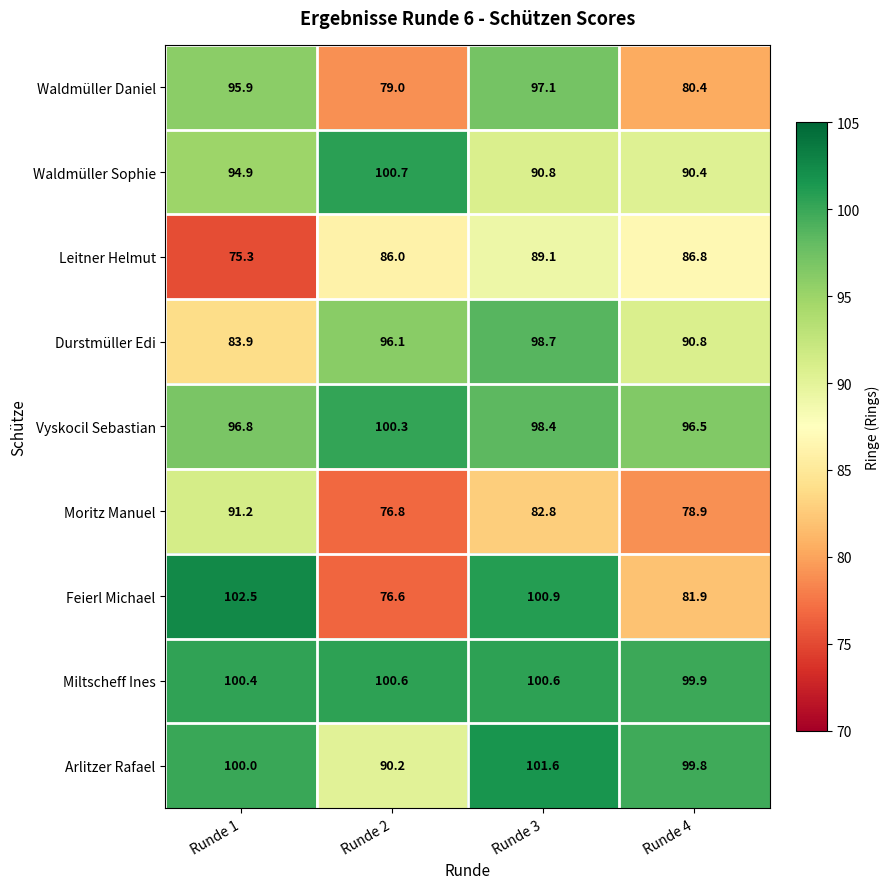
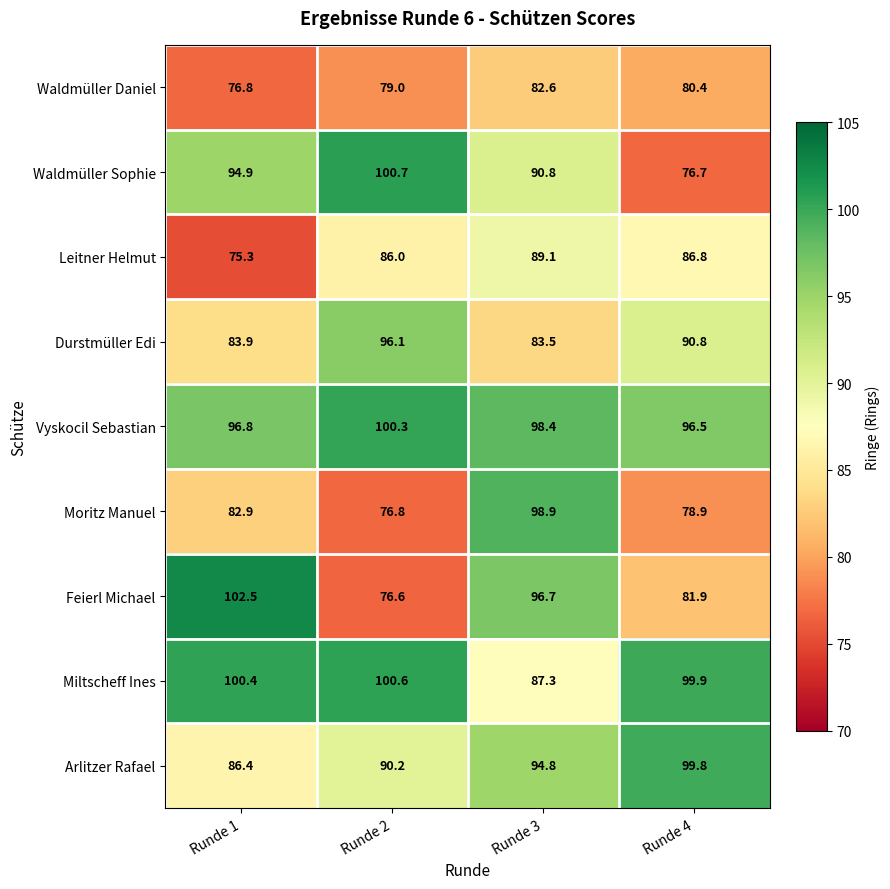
Waldmüller Daniel, Runde 1: 95.9 -> 76.8
Waldmüller Daniel, Runde 3: 97.1 -> 82.6
Waldmüller Sophie, Runde 4: 90.4 -> 76.7
Durstmüller Edi, Runde 3: 98.7 -> 83.5
Moritz Manuel, Runde 1: 91.2 -> 82.9
Moritz Manuel, Runde 3: 82.8 -> 98.9
Feierl Michael, Runde 3: 100.9 -> 96.7
Miltscheff Ines, Runde 3: 100.6 -> 87.3
Arlitzer Rafael, Runde 1: 100.0 -> 86.4
Arlitzer Rafael, Runde 3: 101.6 -> 94.8
